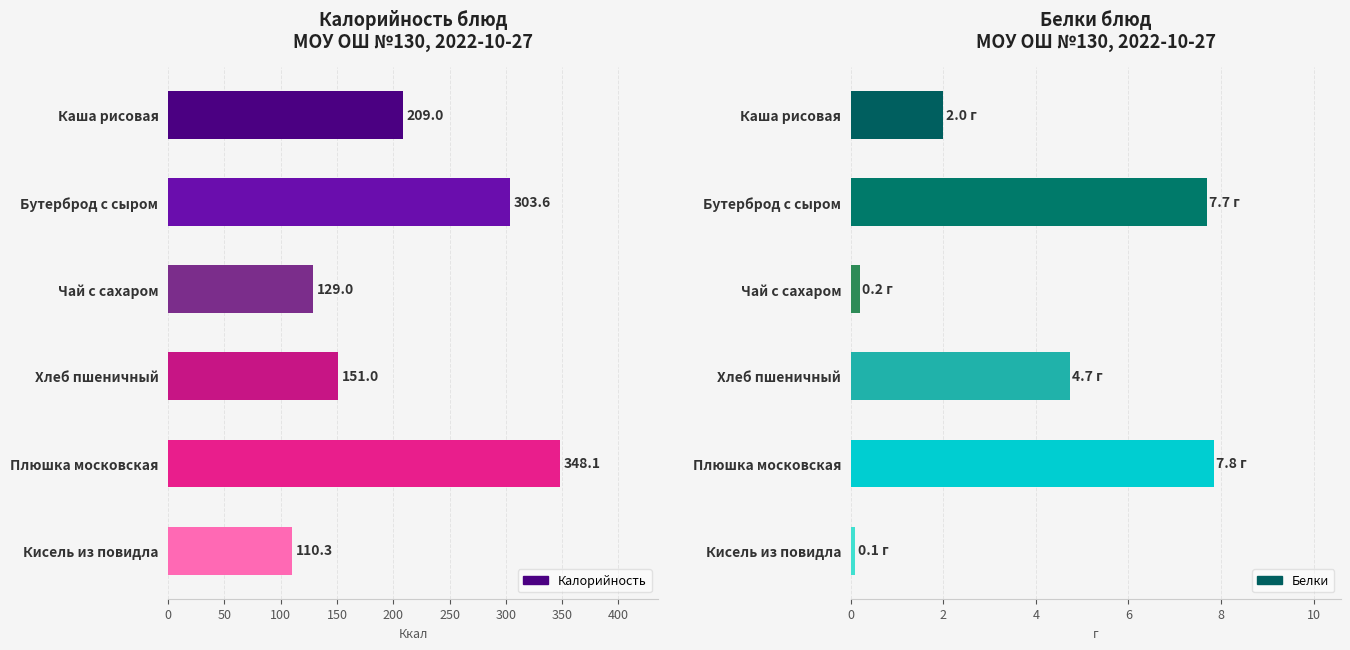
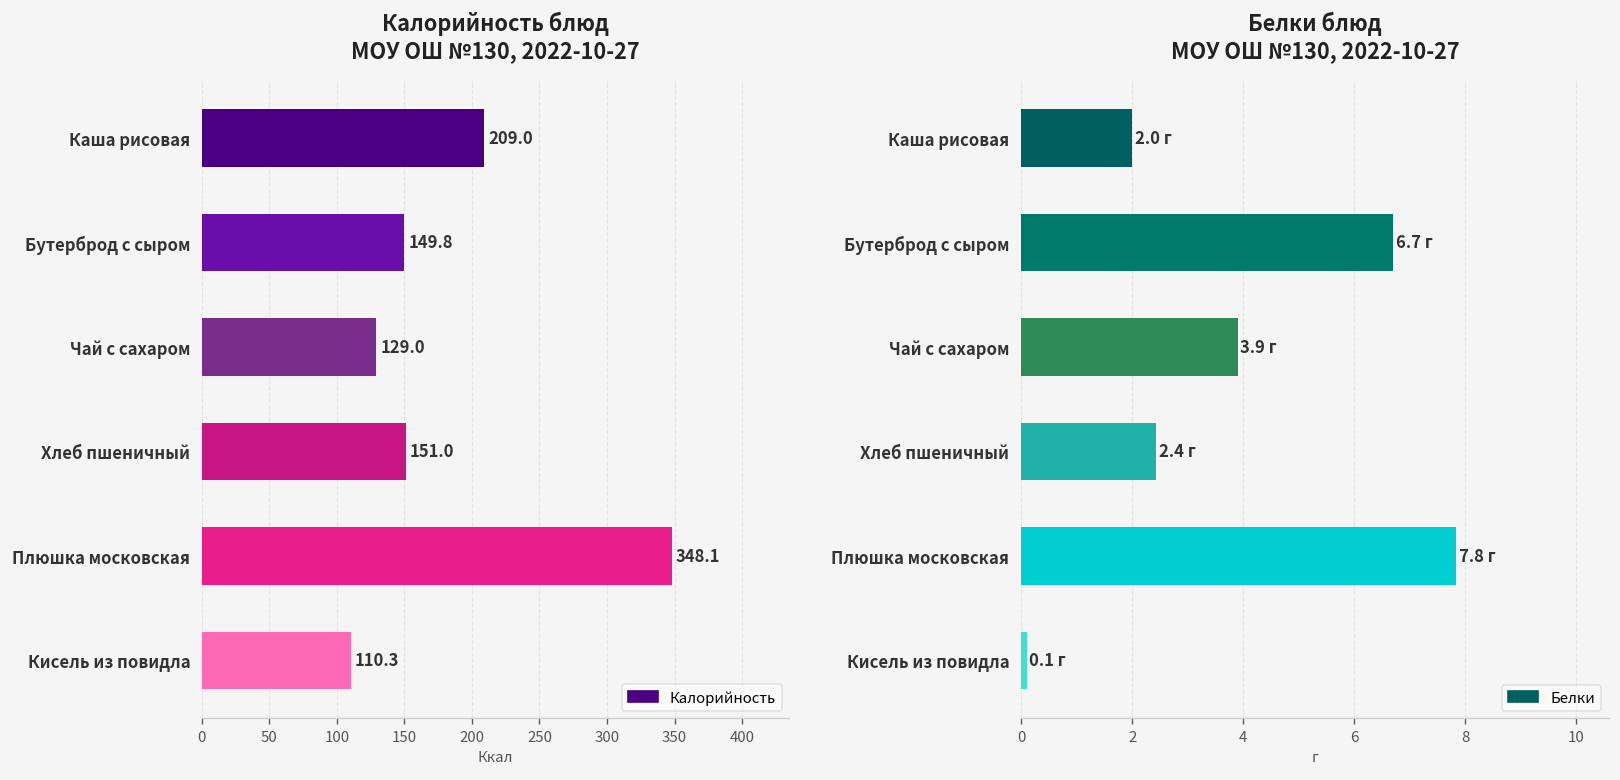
Калорийность блюд МОУ ОШ №130, 2022-10-27, Бутерброд с сыром: 303.6 -> 149.8
Белки блюд МОУ ОШ №130, 2022-10-27, Бутерброд с сыром: 7.7 -> 6.7
Белки блюд МОУ ОШ №130, 2022-10-27, Чай с сахаром: 0.2 -> 3.9
Белки блюд МОУ ОШ №130, 2022-10-27, Хлеб пшеничный: 4.7 -> 2.4
